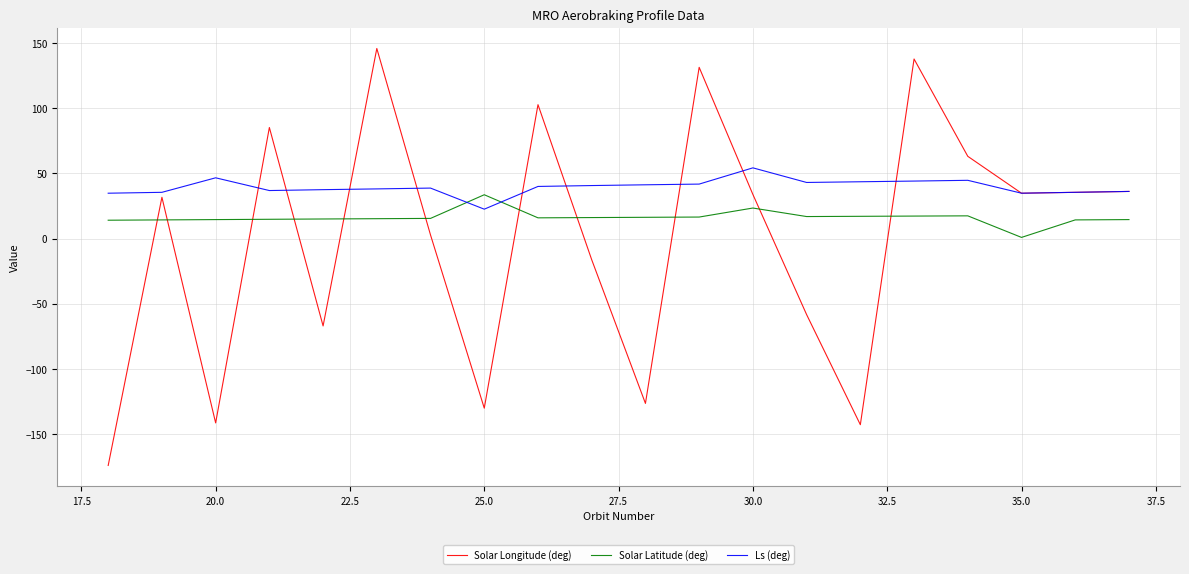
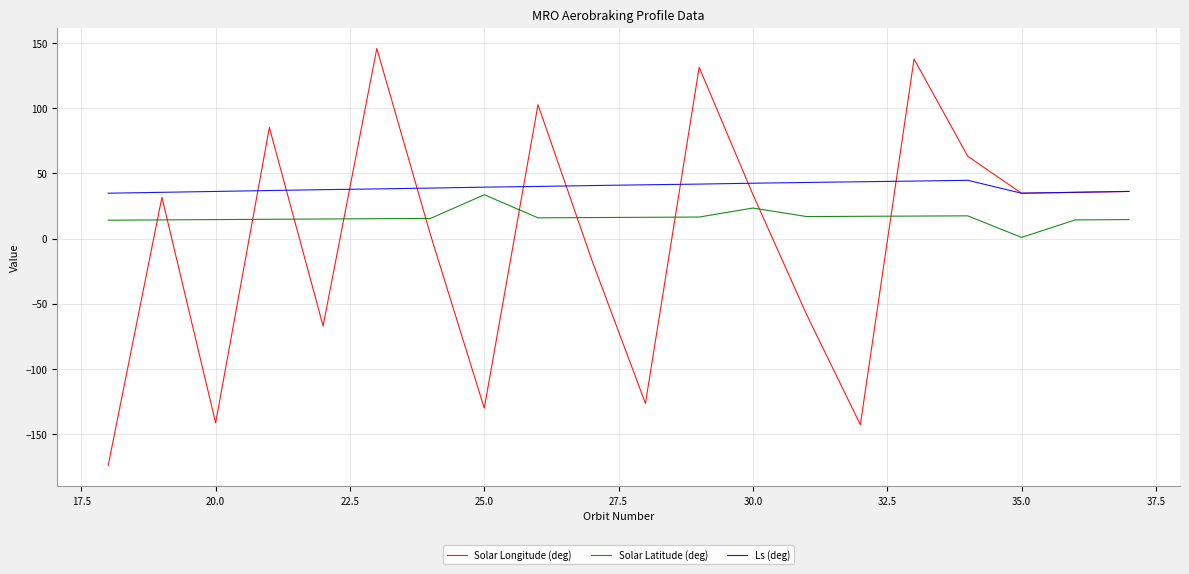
Ls (deg), 20.0: 47 -> 36
Ls (deg), 25.0: 23 -> 39
Ls (deg), 30.0: 54 -> 42
